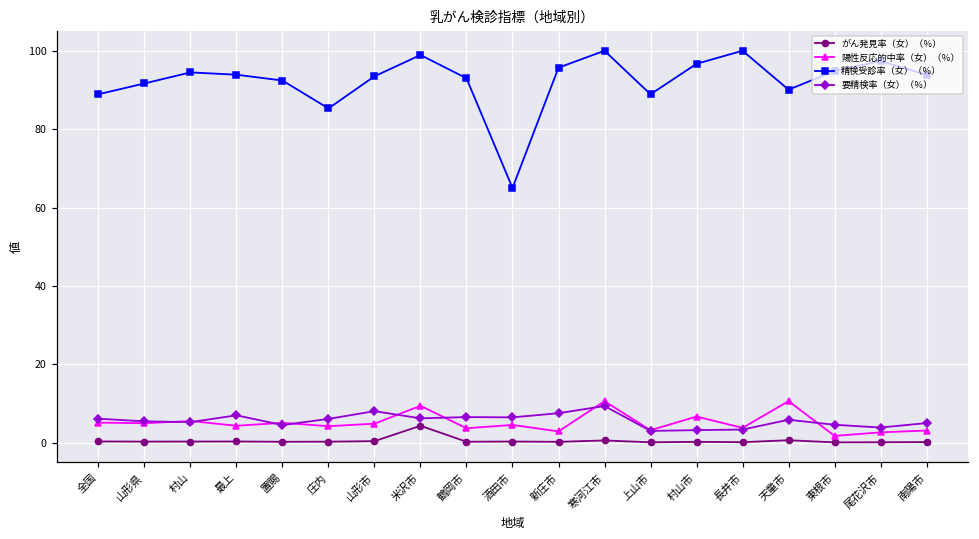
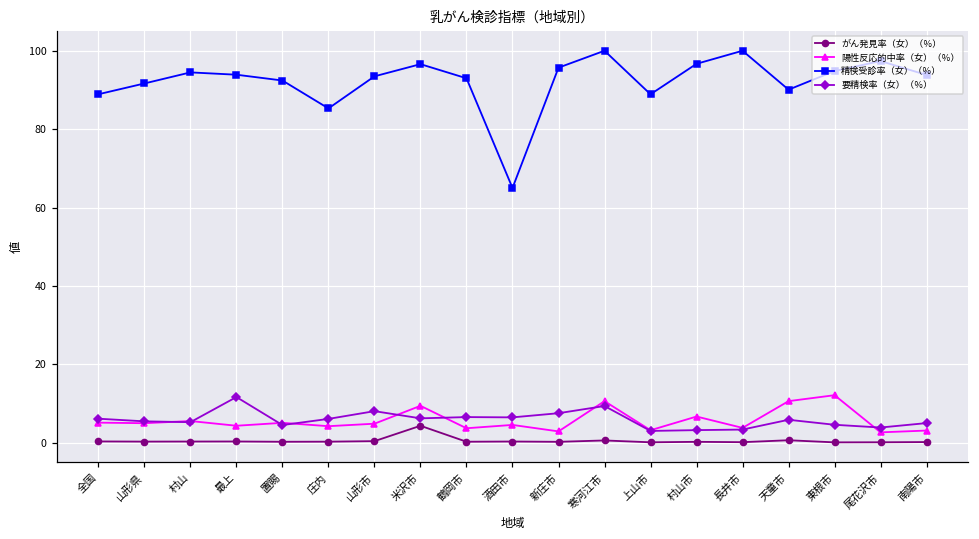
要精検率（女）（％）, 最上: 7 -> 12
精検受診率（女）（％）, 米沢市: 99 -> 97
陽性反応的中率（女）（％）, 東根市: 2 -> 12
